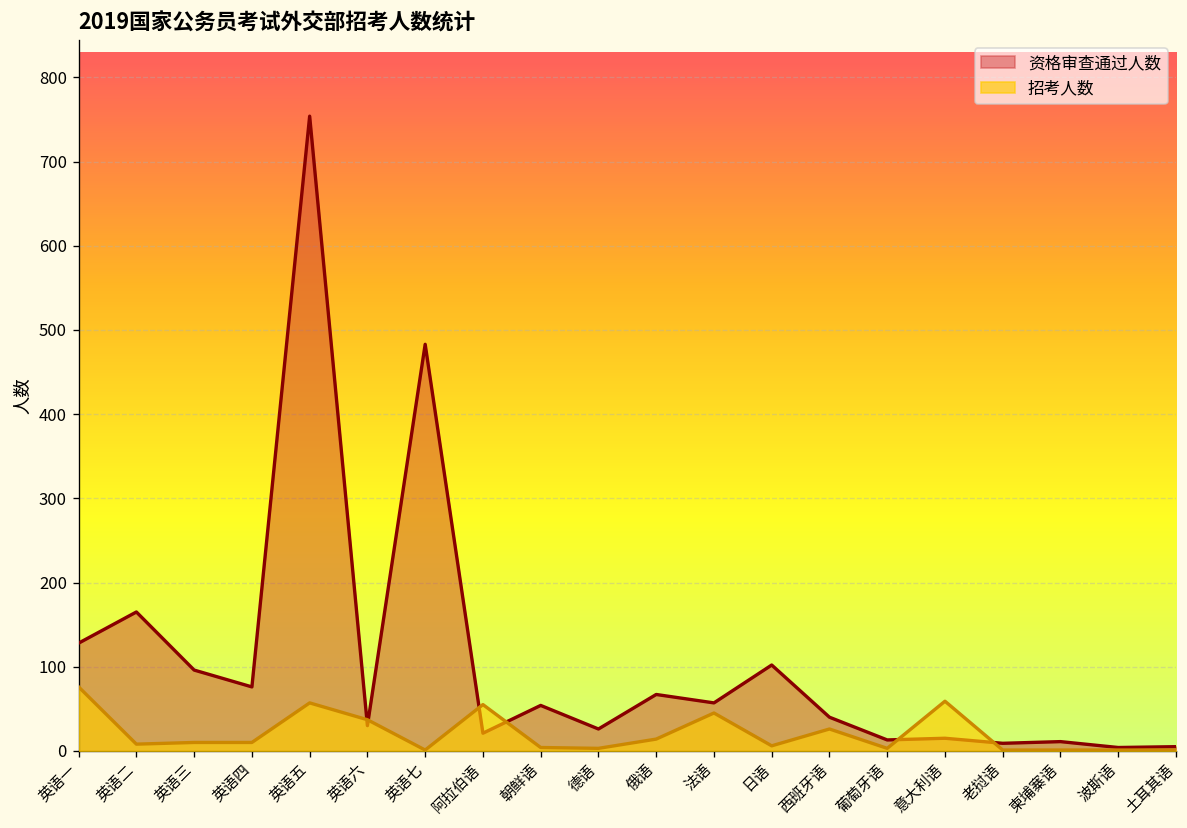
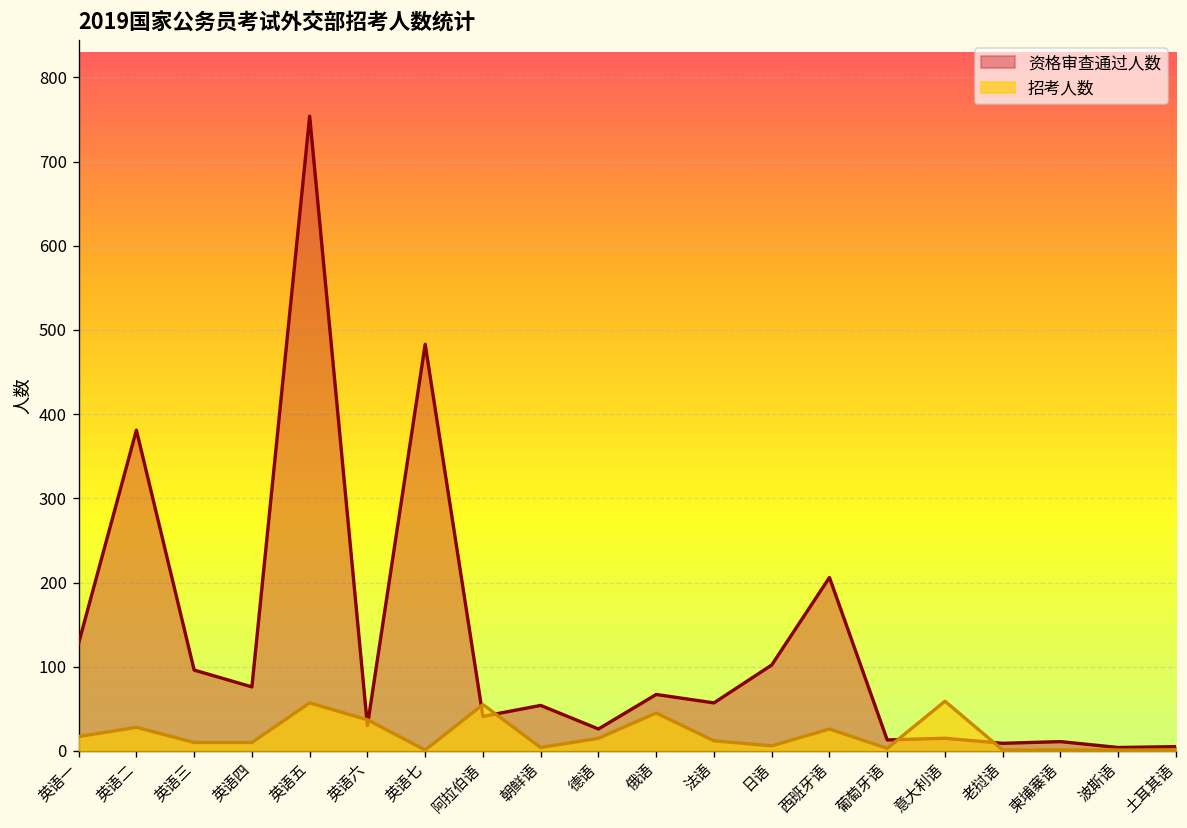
招考人数, 英语一: 80 -> 20
资格审查通过人数, 英语二: 170 -> 380
招考人数, 英语二: 10 -> 30
资格审查通过人数, 阿拉伯语: 20 -> 40
招考人数, 德语: 0 -> 20
招考人数, 俄语: 10 -> 50
招考人数, 法语: 50 -> 10
资格审查通过人数, 西班牙语: 40 -> 210
